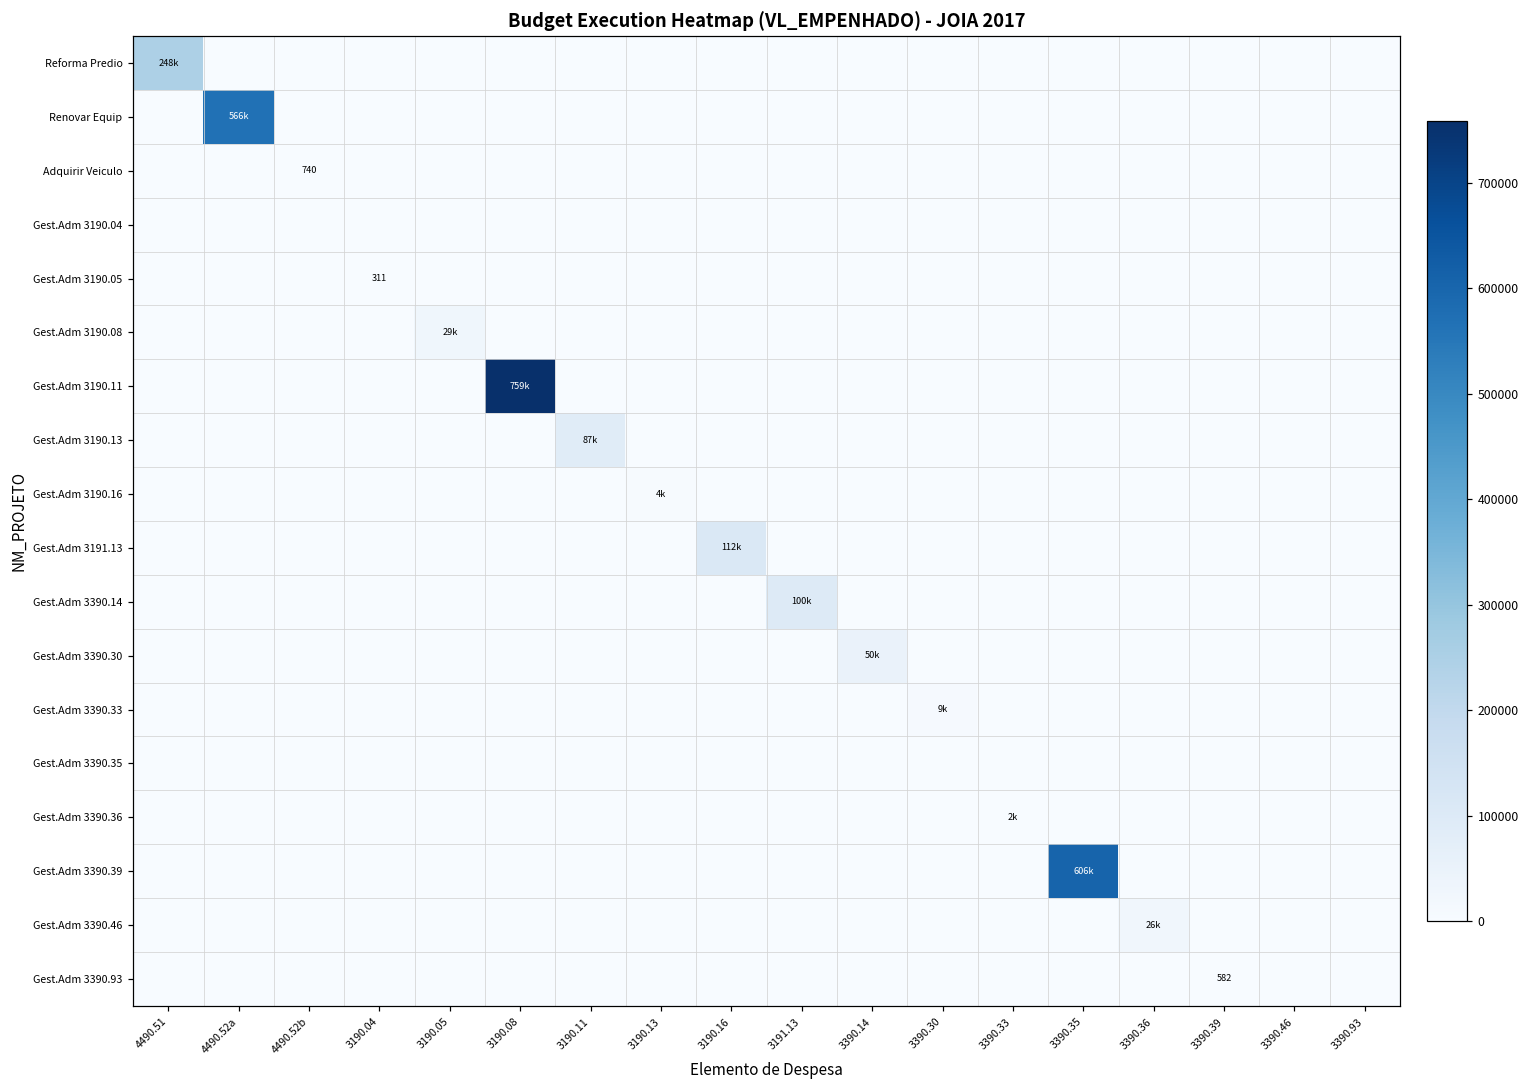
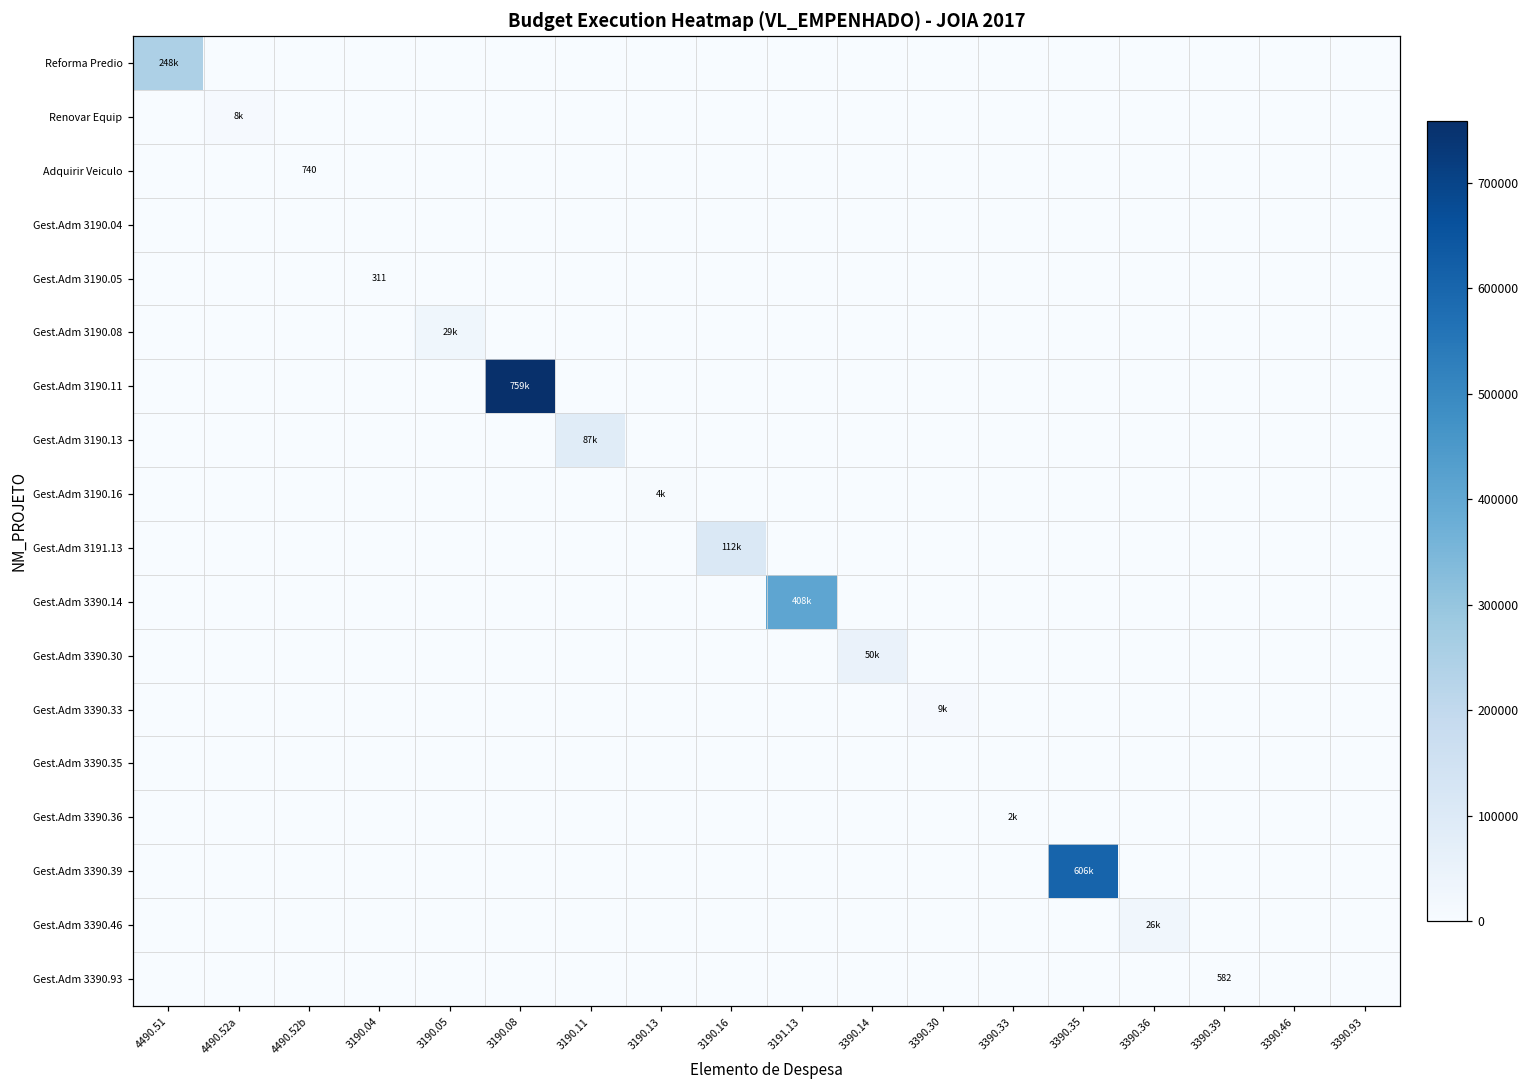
Renovar Equip, 4490.52a: 566k -> 8k
Gest.Adm 3390.14, 3191.13: 100k -> 408k
